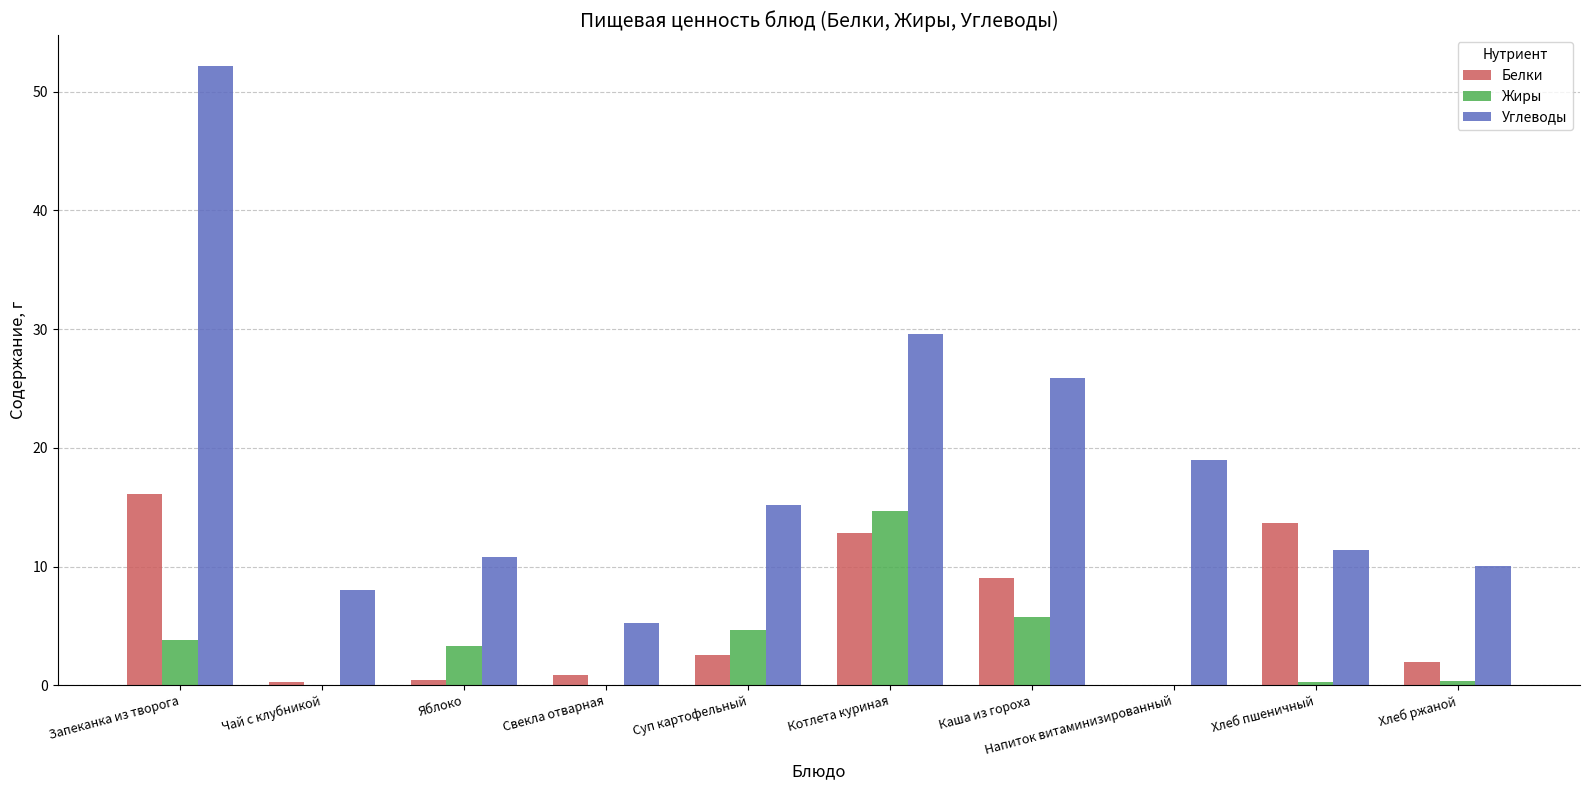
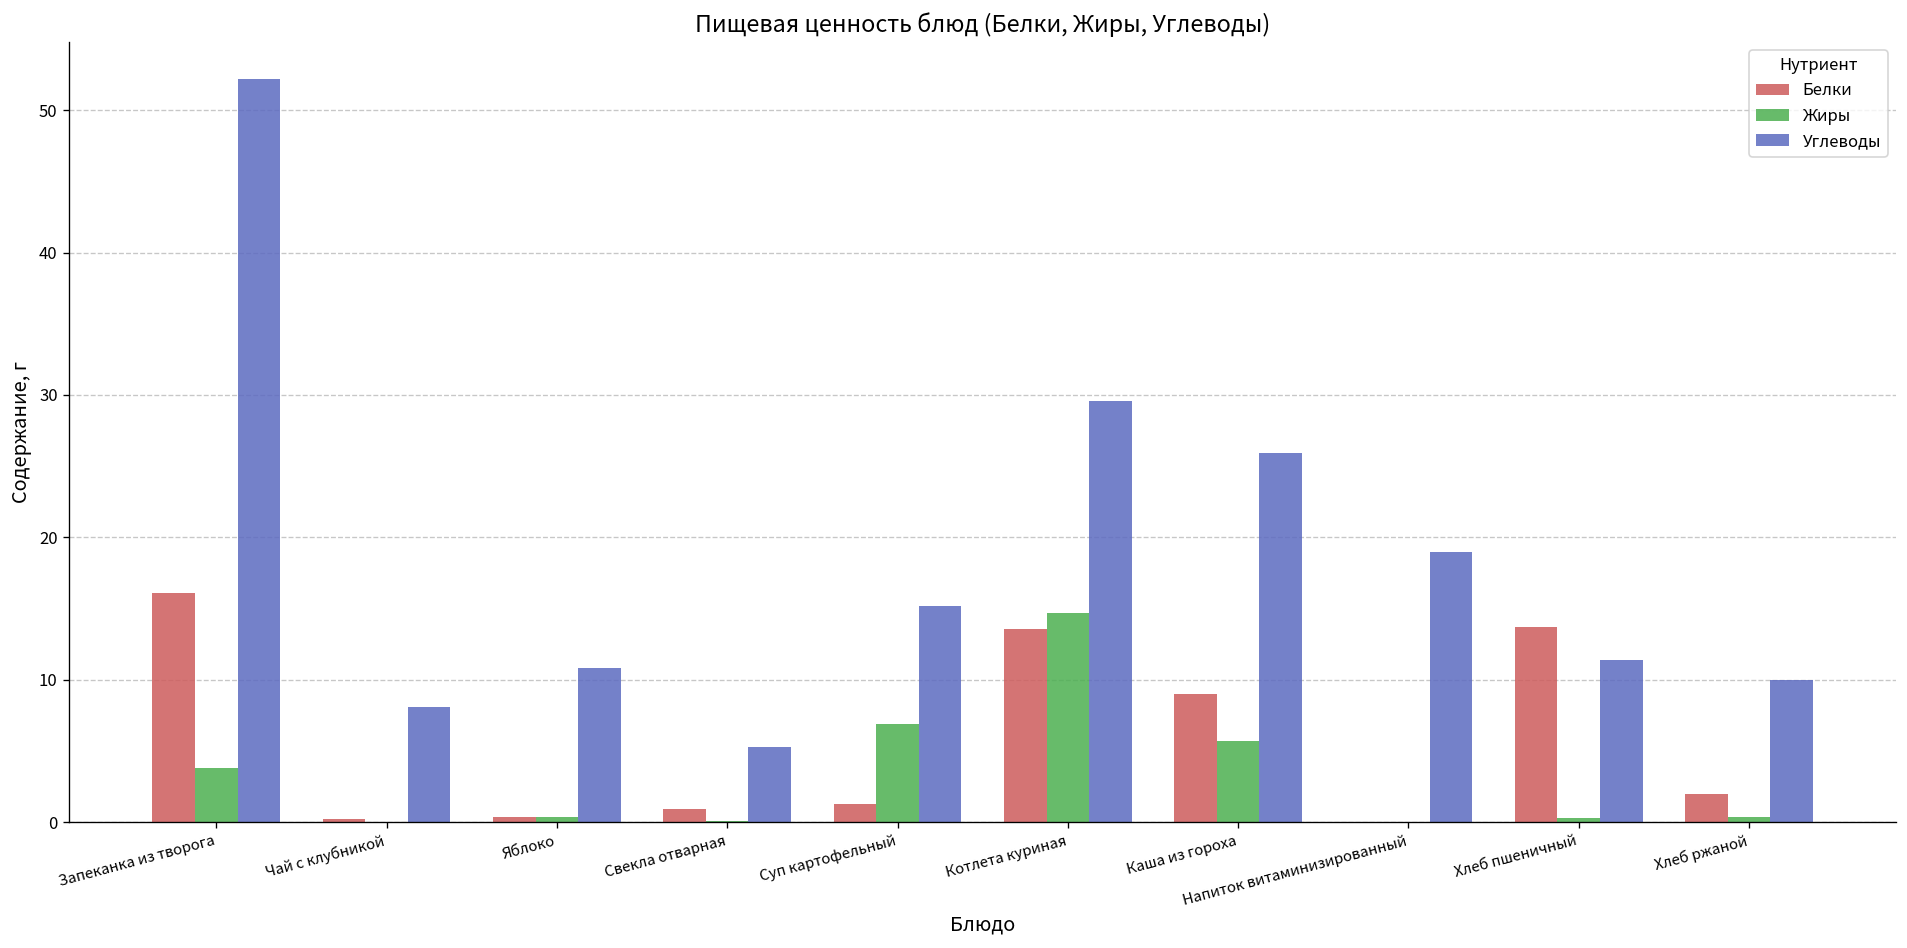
Жиры, Яблоко: 3.3 -> 0.4
Белки, Суп картофельный: 2.6 -> 1.3
Жиры, Суп картофельный: 4.6 -> 6.9
Белки, Котлета куриная: 12.8 -> 13.6
